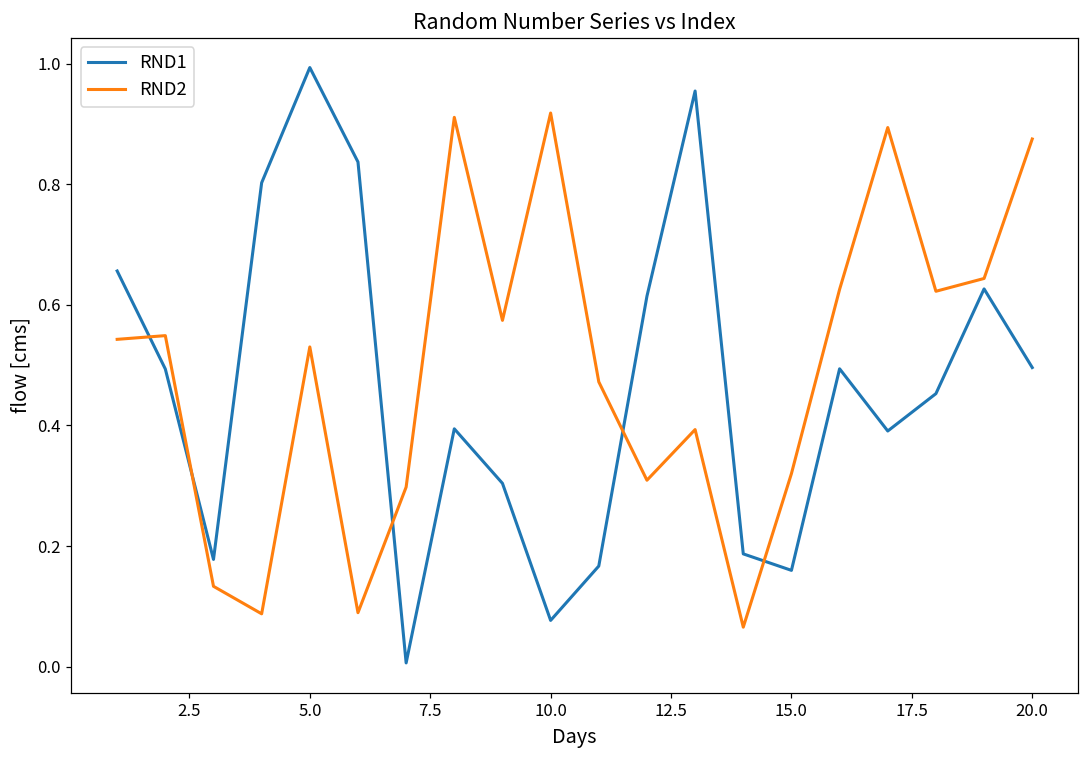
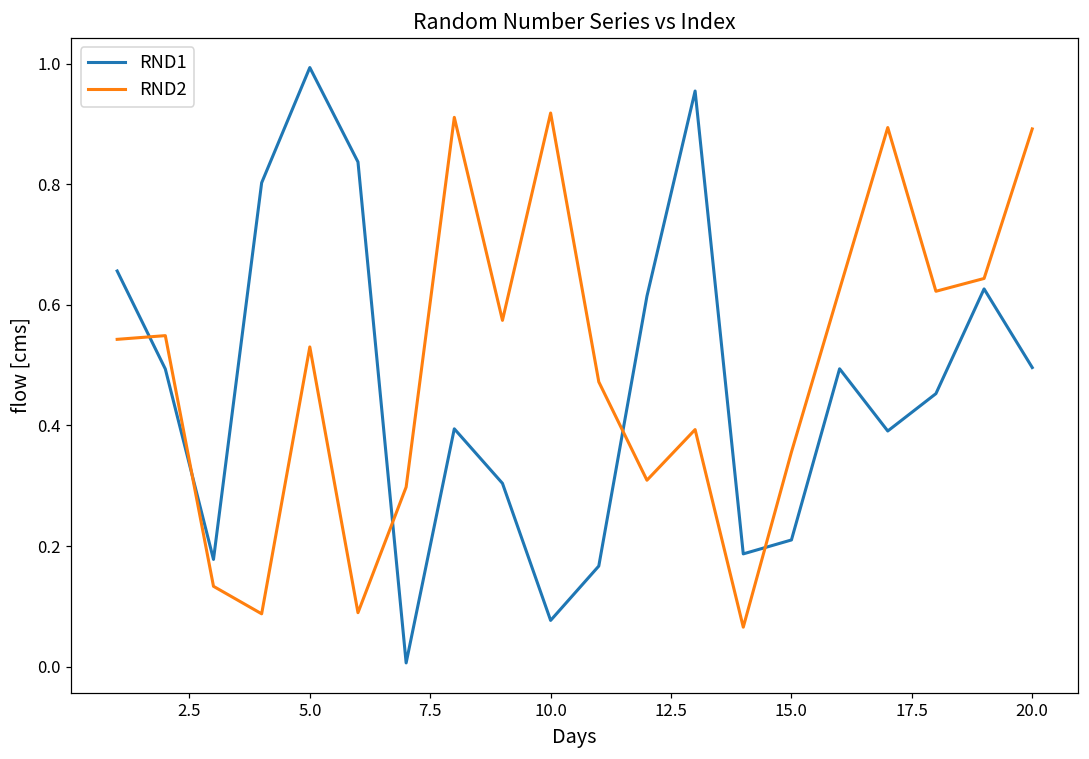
RND1, 15.0: 0.16 -> 0.21
RND2, 15.0: 0.32 -> 0.36
RND2, 20.0: 0.87 -> 0.89
